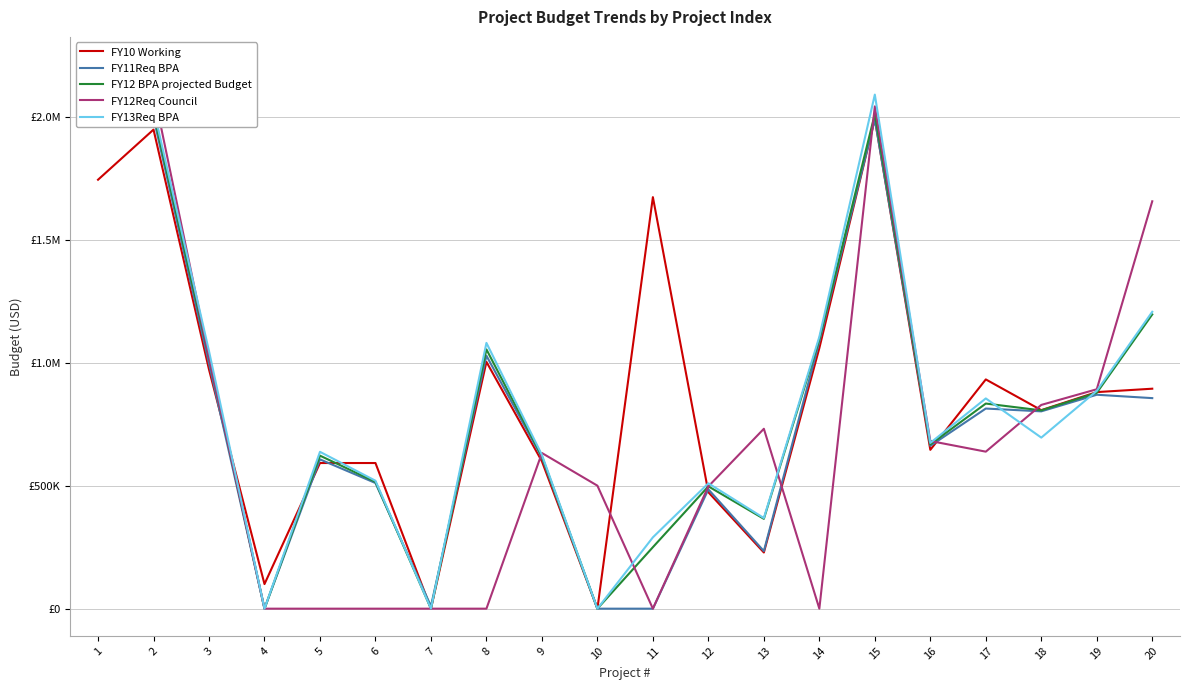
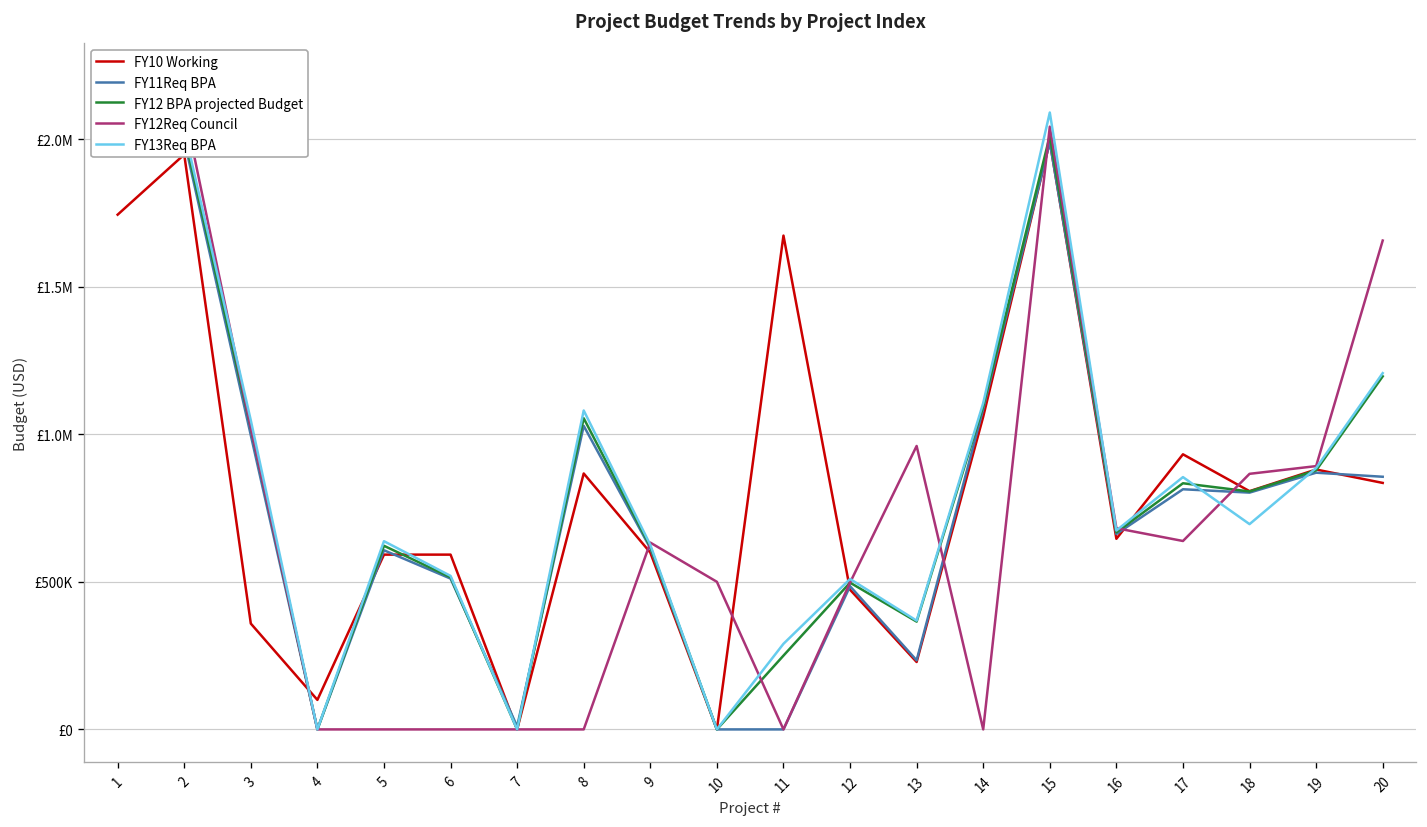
FY10 Working, 3: £970000 -> £360000
FY10 Working, 8: £1000000 -> £870000
FY12Req Council, 13: £730000 -> £960000
FY12Req Council, 18: £830000 -> £870000
FY10 Working, 20: £890000 -> £840000
